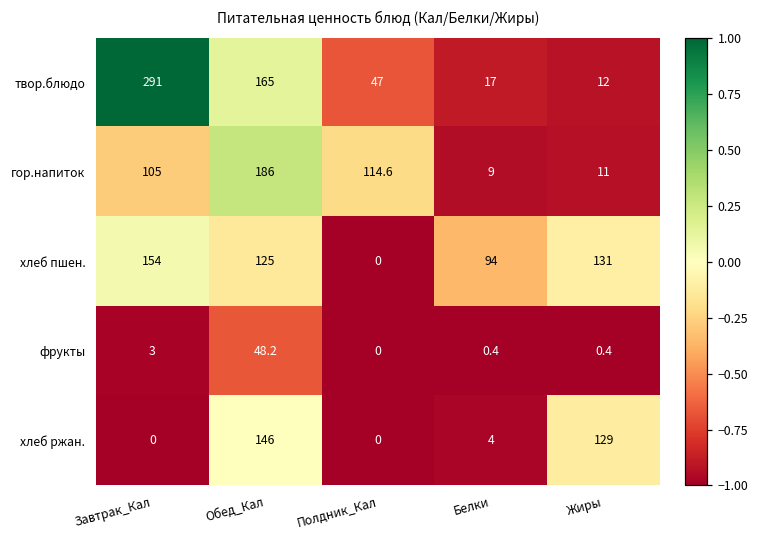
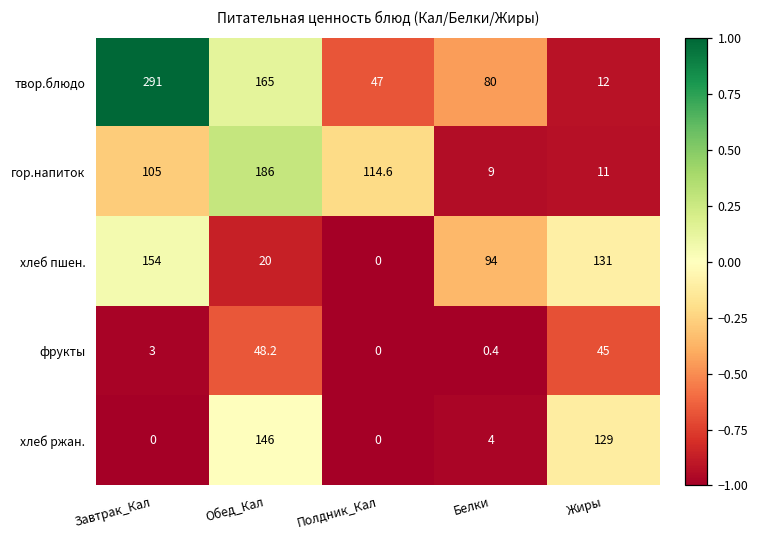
твор.блюдо, Белки: 17 -> 80
хлеб пшен., Обед_Кал: 125 -> 20
фрукты, Жиры: 0.4 -> 45
